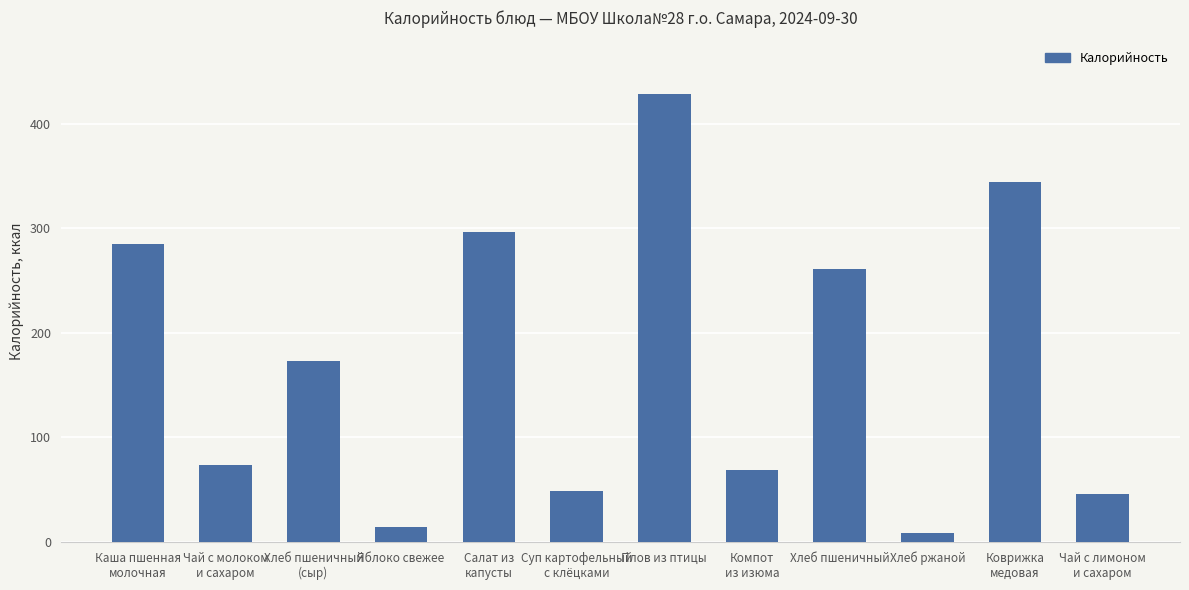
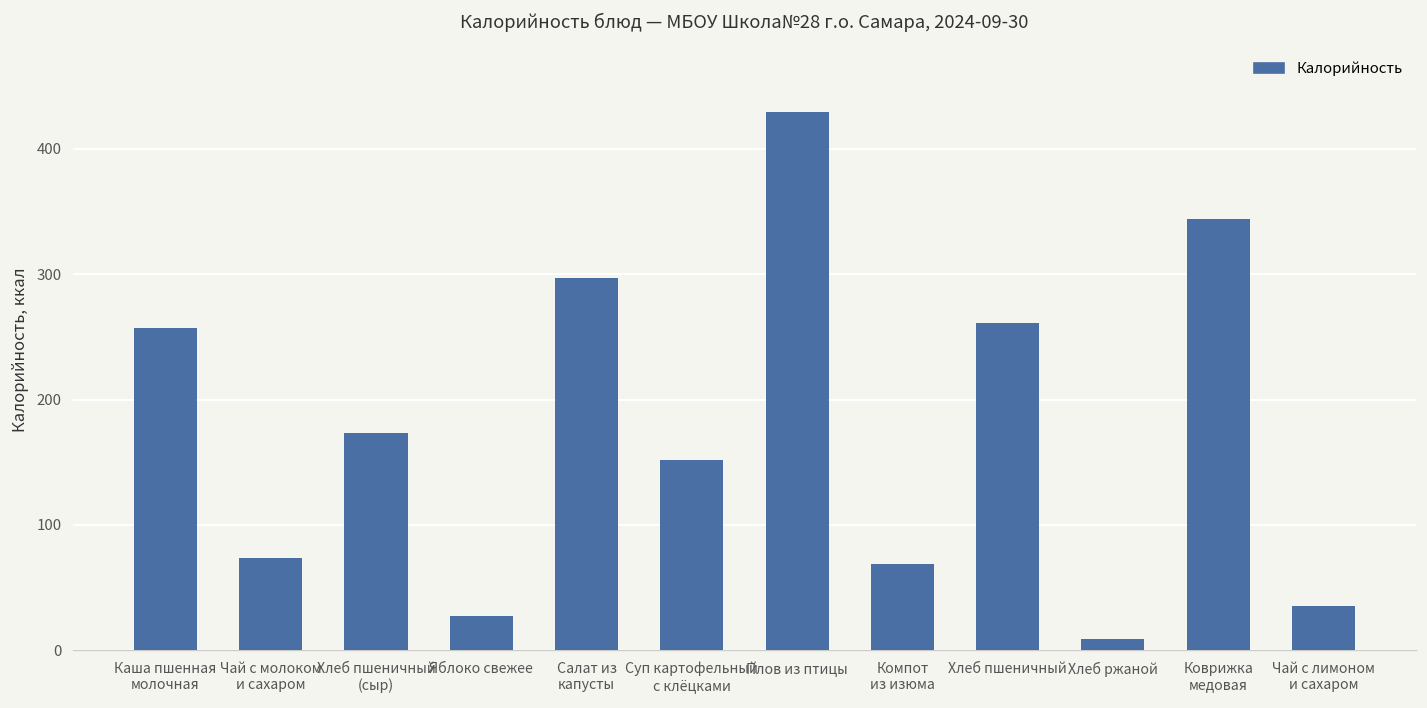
Каша пшенная молочная: 285 -> 257
Яблоко свежее: 14 -> 27
Суп картофельный с клёцками: 49 -> 152
Чай с лимоном и сахаром: 46 -> 35
